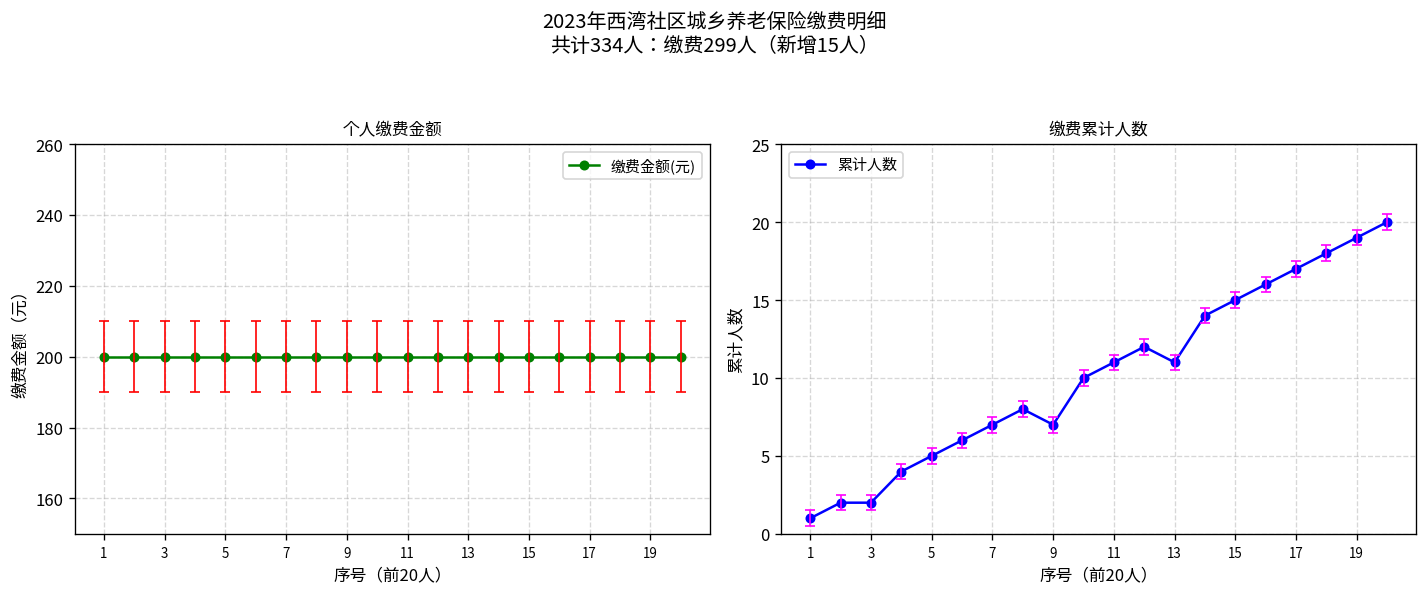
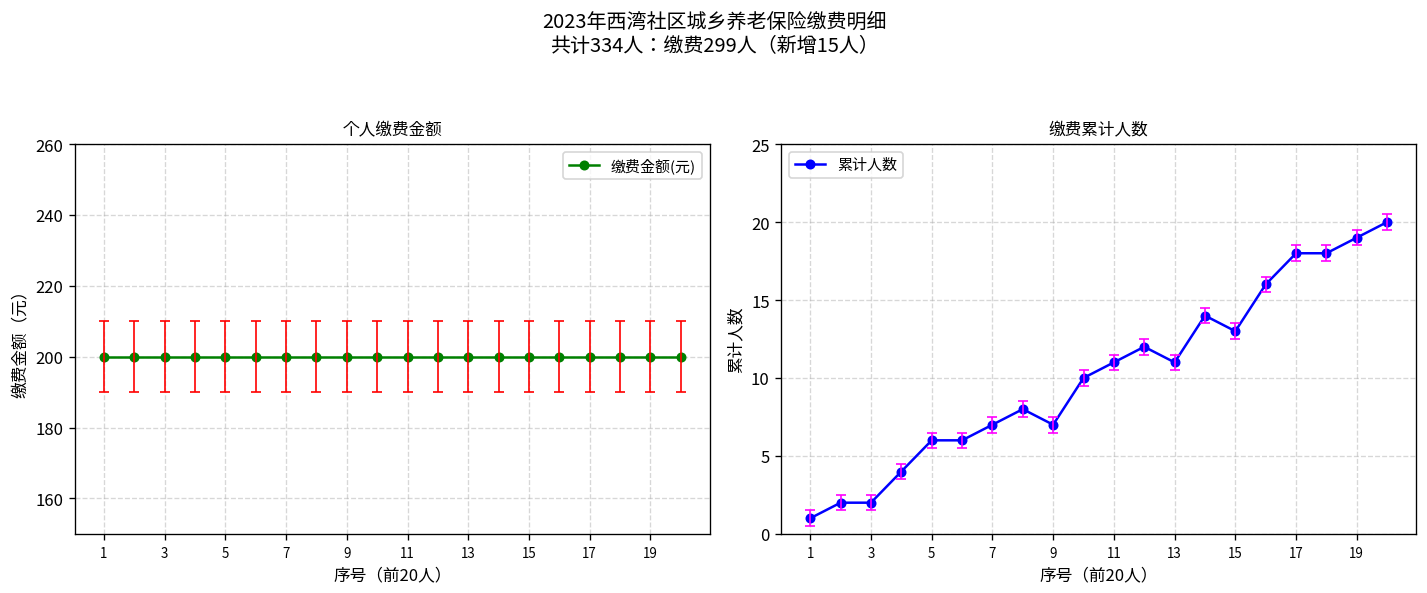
缴费累计人数, 累计人数, 5: 5 -> 6
缴费累计人数, 累计人数, 15: 15 -> 13
缴费累计人数, 累计人数, 17: 17 -> 18
